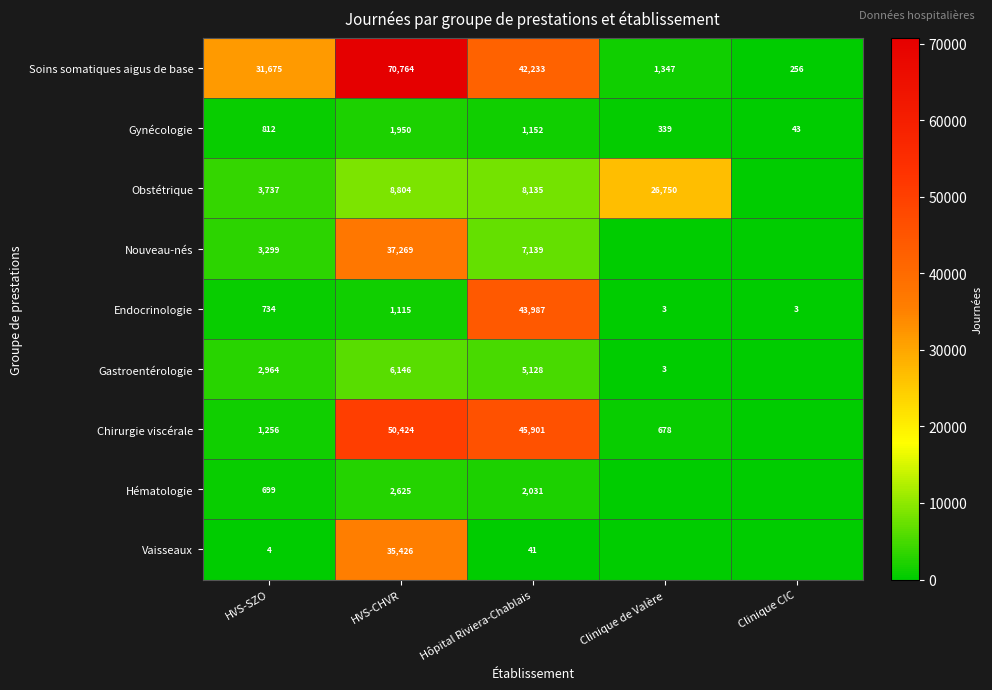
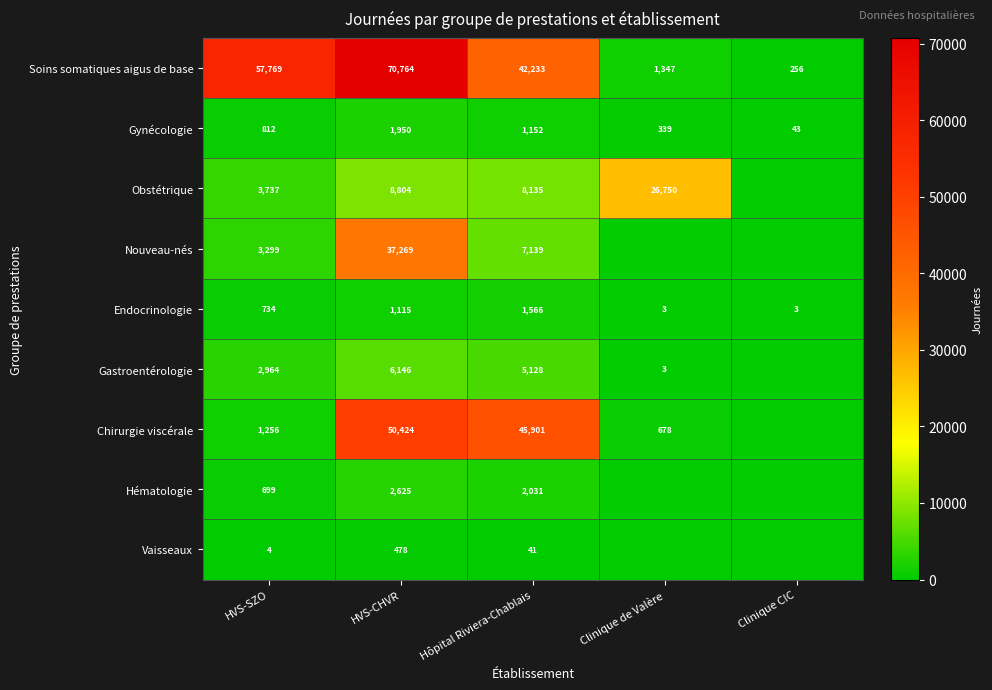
Soins somatiques aigus de base, HVS-SZO: 31,675 -> 57,769
Endocrinologie, Hôpital Riviera-Chablais: 43,987 -> 1,566
Vaisseaux, HVS-CHVR: 35,426 -> 478
